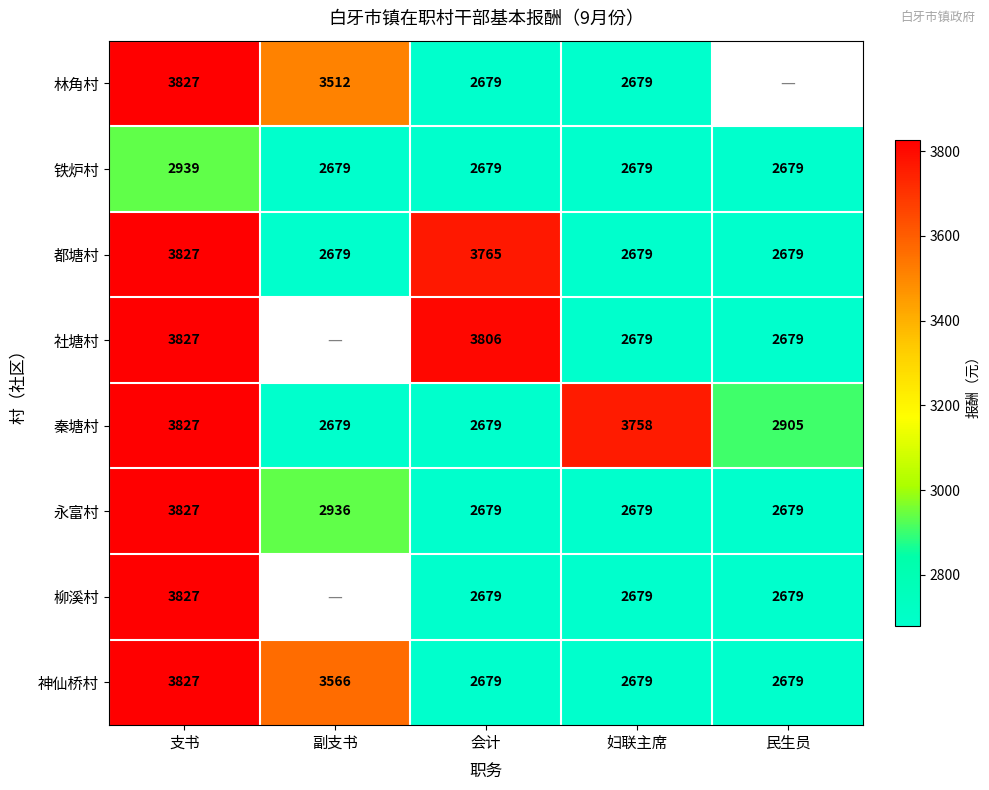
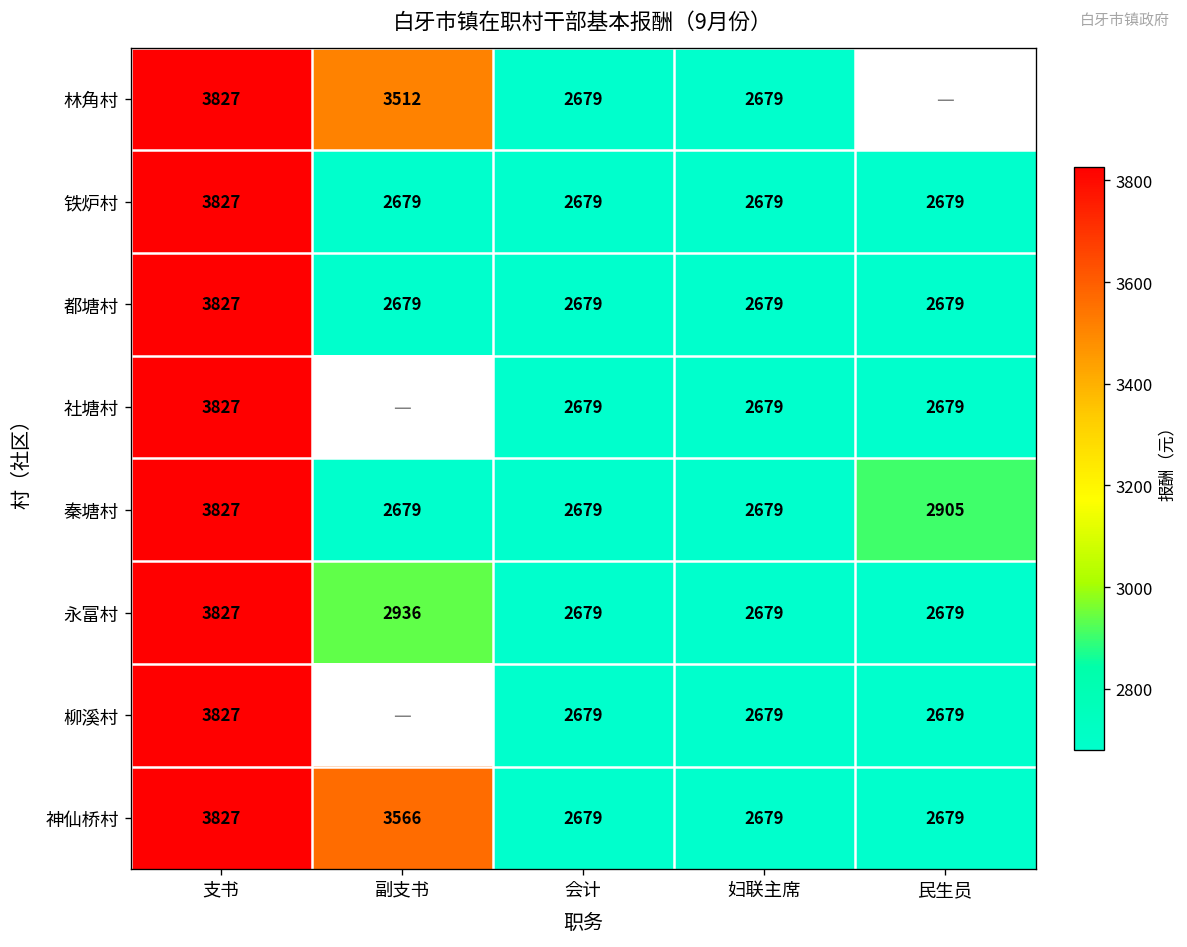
铁炉村, 支书: 2939 -> 3827
都塘村, 会计: 3765 -> 2679
社塘村, 会计: 3806 -> 2679
秦塘村, 妇联主席: 3758 -> 2679
